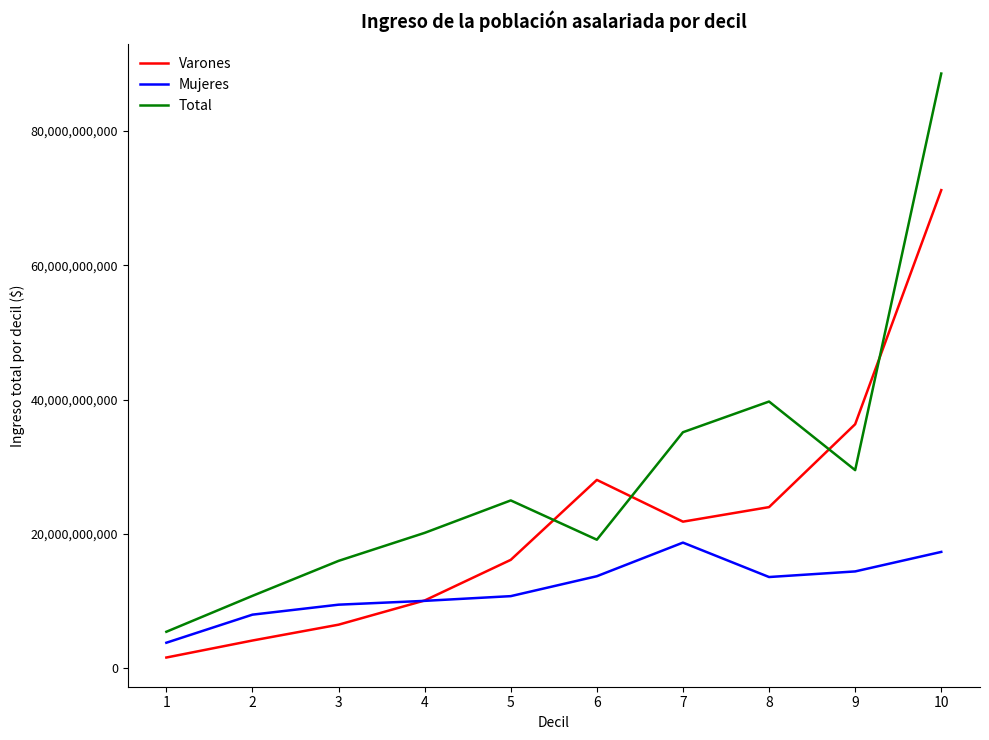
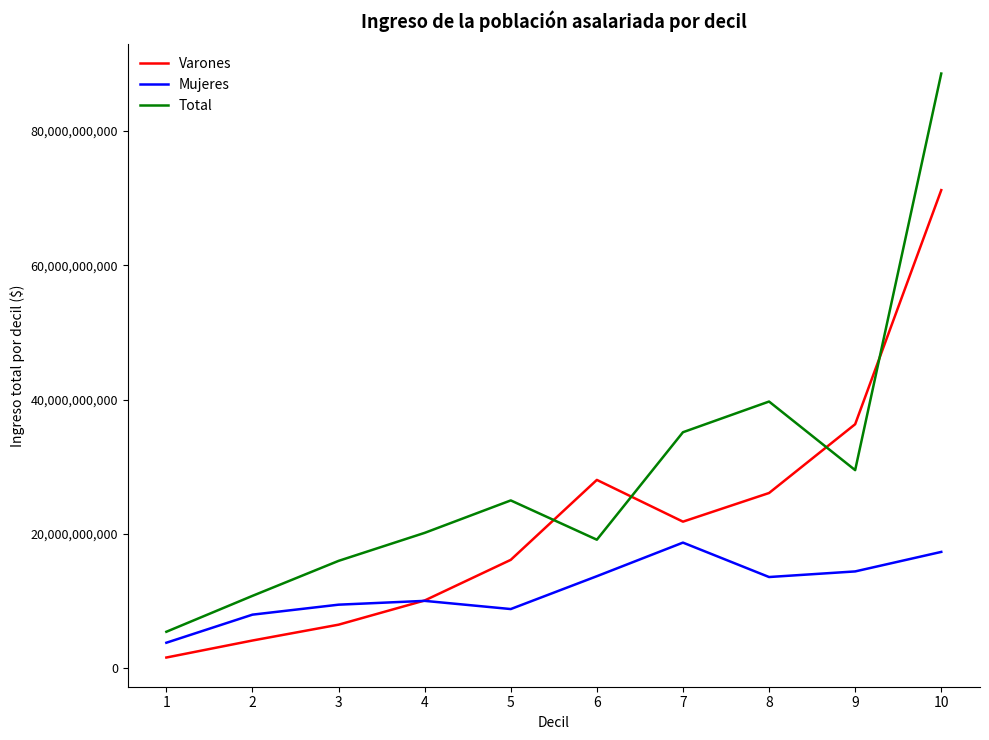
Mujeres, 5: 11,000,000,000 -> 9,000,000,000
Varones, 8: 24,000,000,000 -> 26,000,000,000
